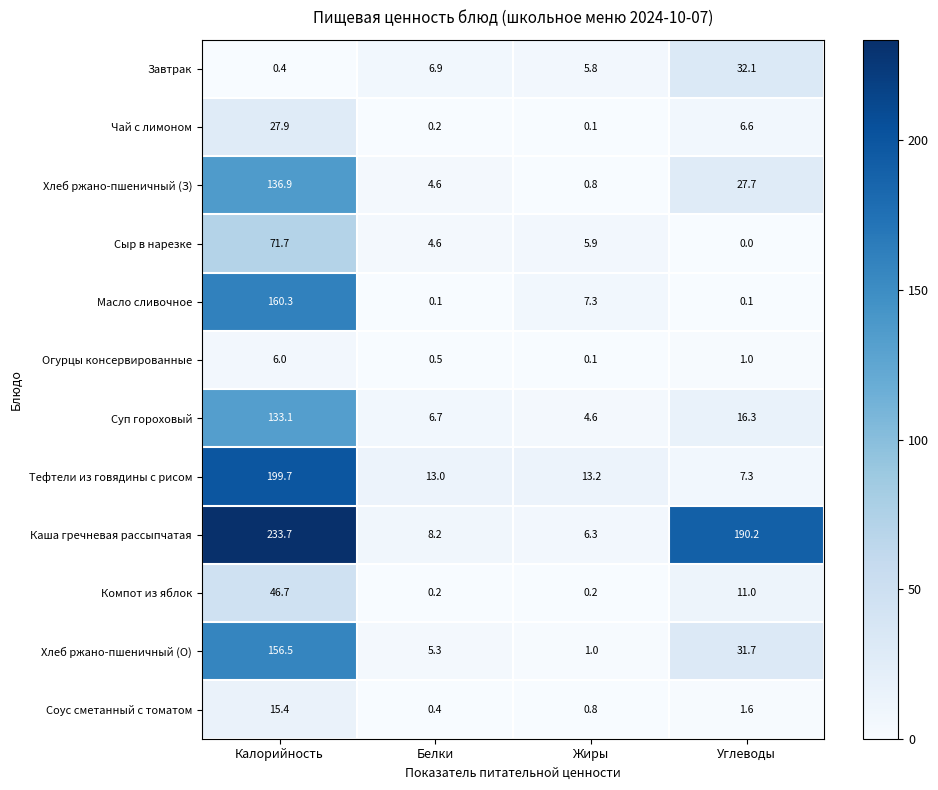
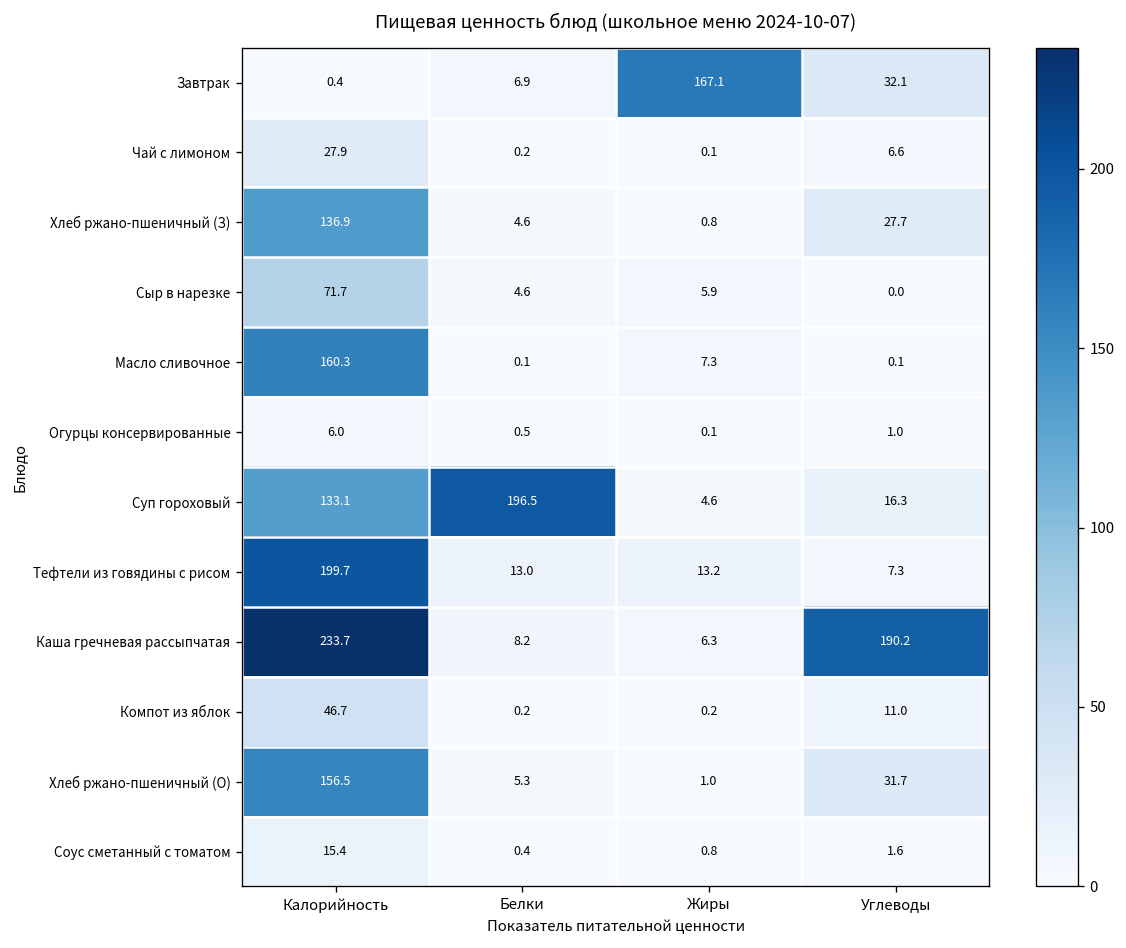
Завтрак, Жиры: 5.8 -> 167.1
Суп гороховый, Белки: 6.7 -> 196.5
